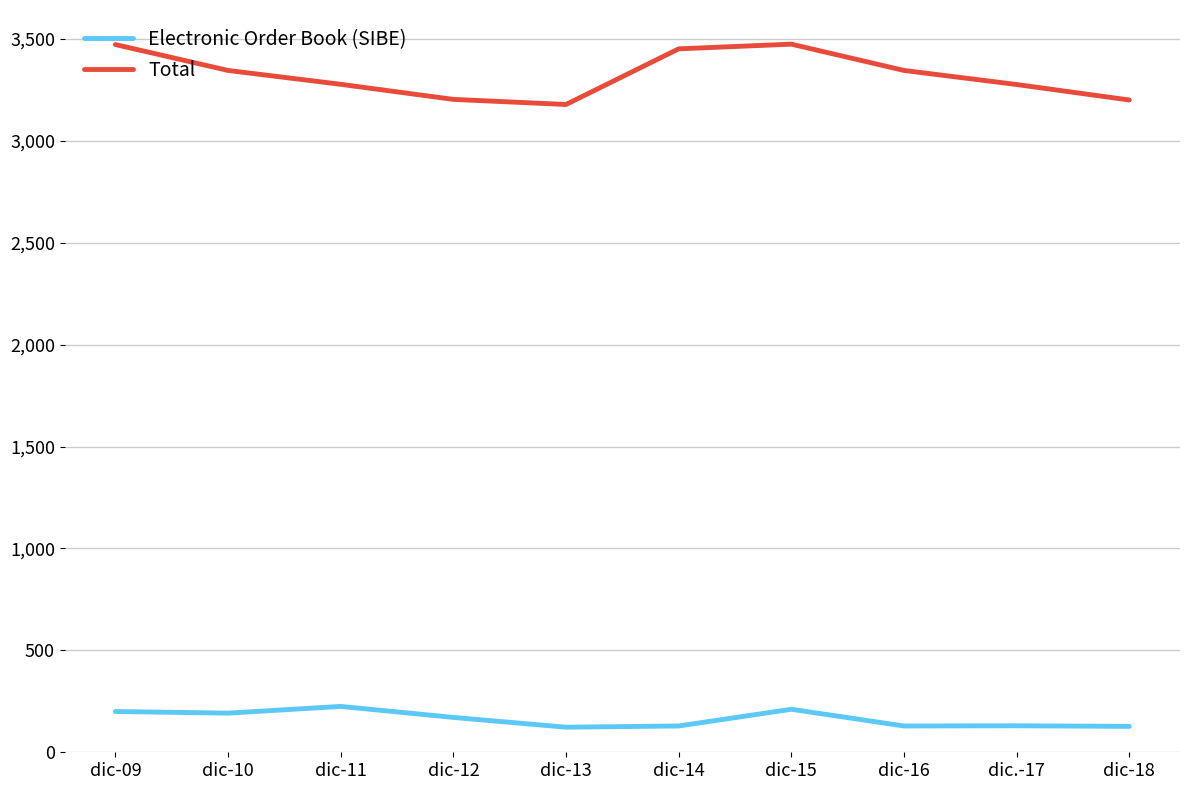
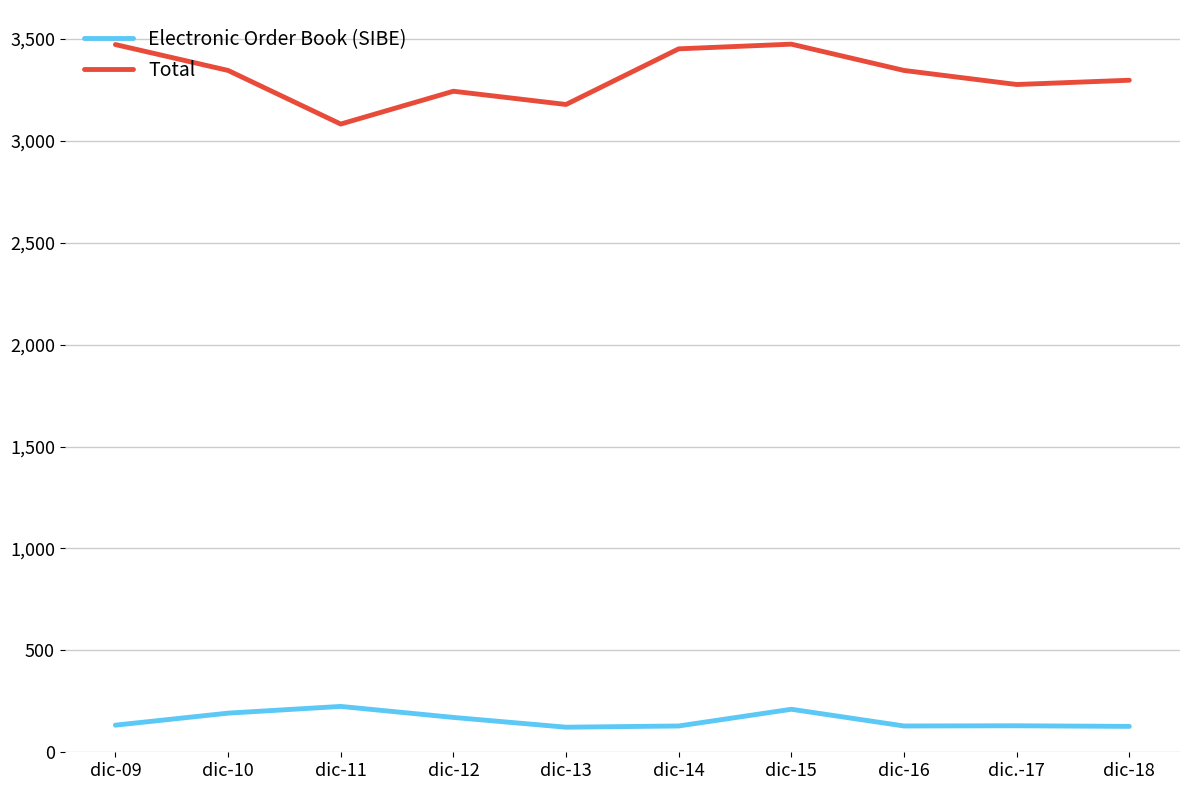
Electronic Order Book (SIBE), dic-09: 200 -> 130
Total, dic-11: 3,280 -> 3,080
Total, dic-12: 3,200 -> 3,240
Total, dic-18: 3,200 -> 3,300
